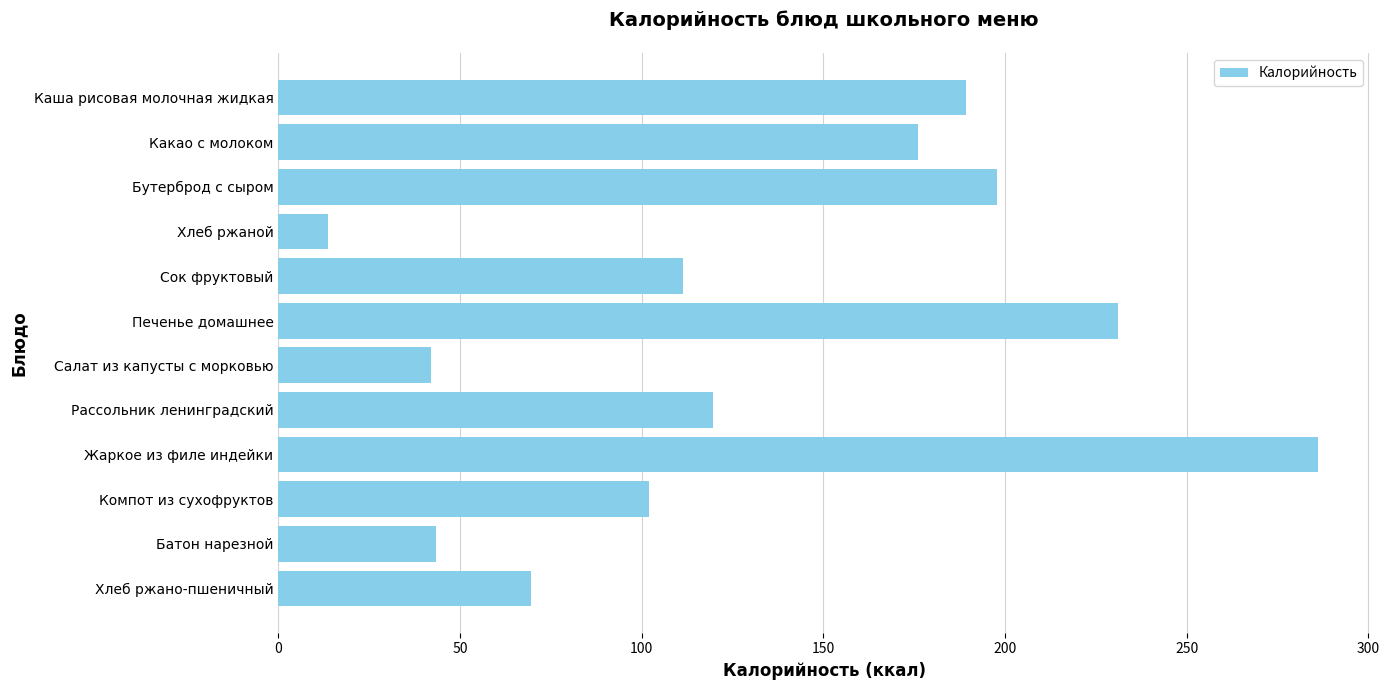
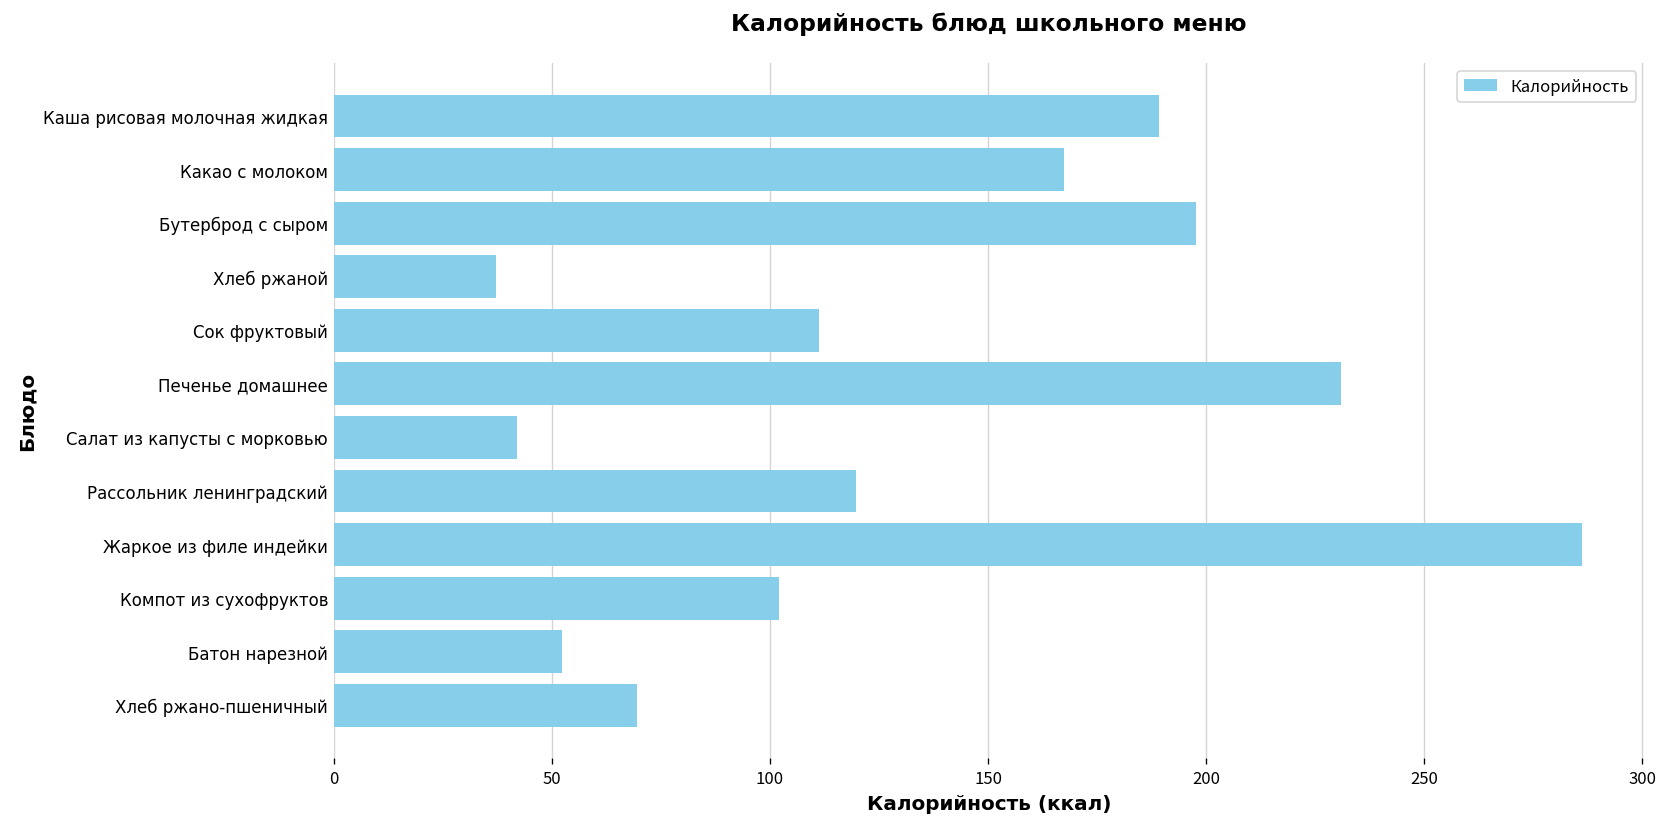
Какао с молоком: 176 -> 167
Хлеб ржаной: 14 -> 37
Батон нарезной: 44 -> 52
